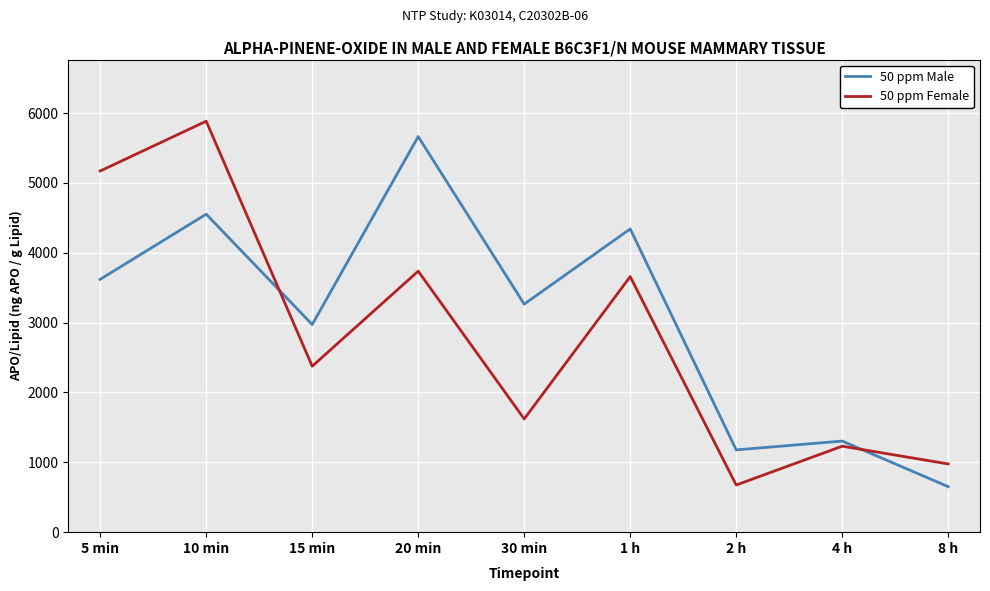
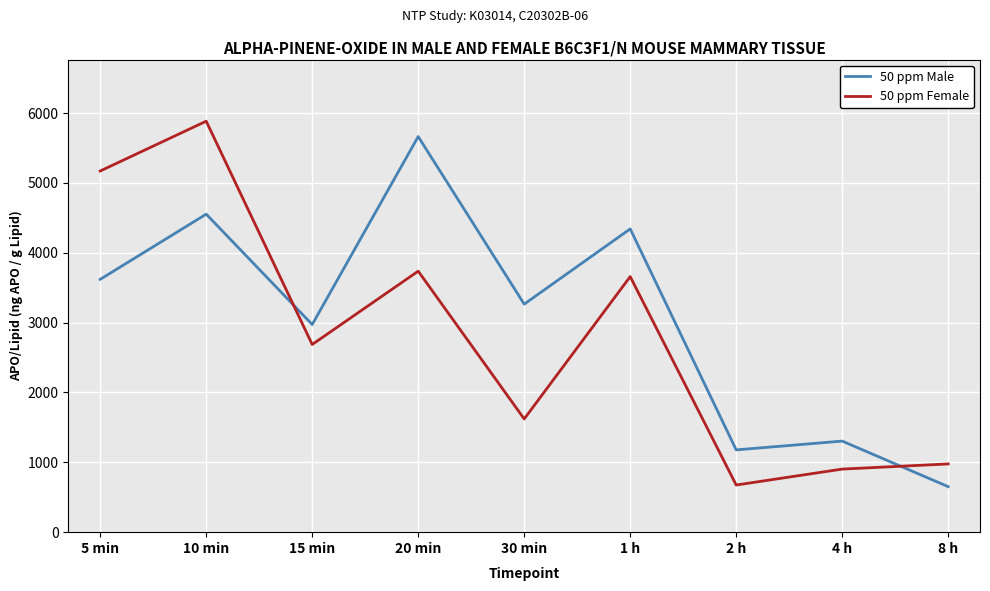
50 ppm Female, 15 min: 2400 -> 2700
50 ppm Female, 4 h: 1200 -> 900
